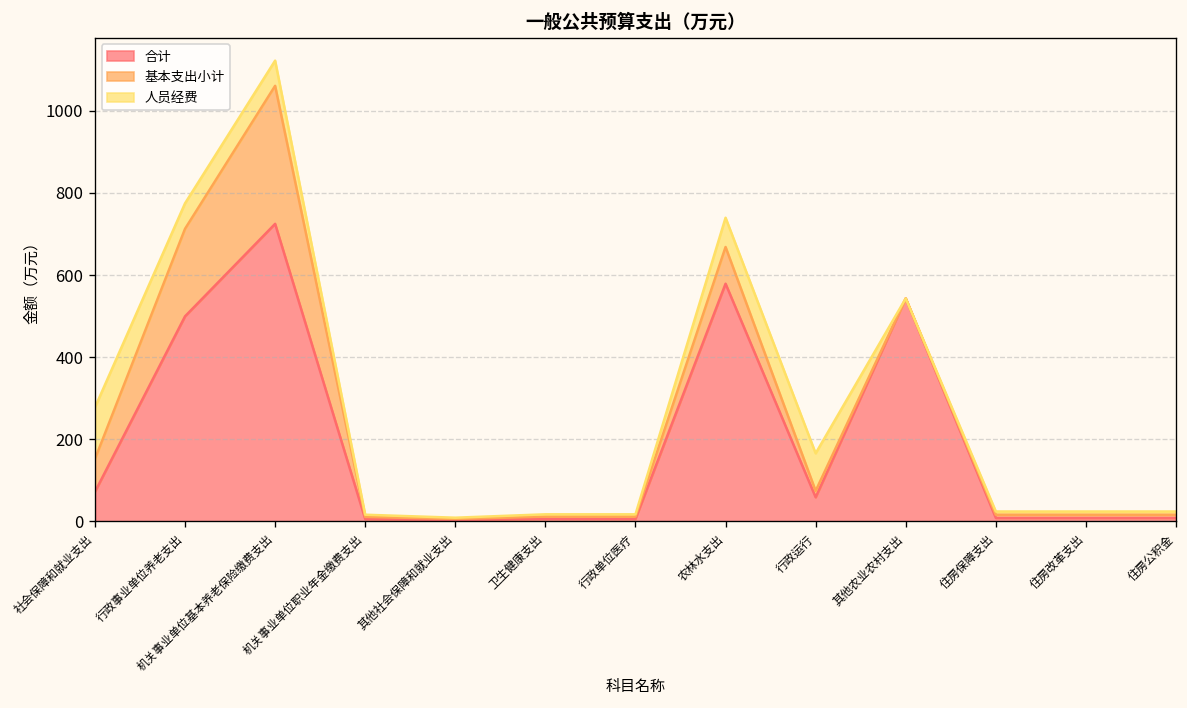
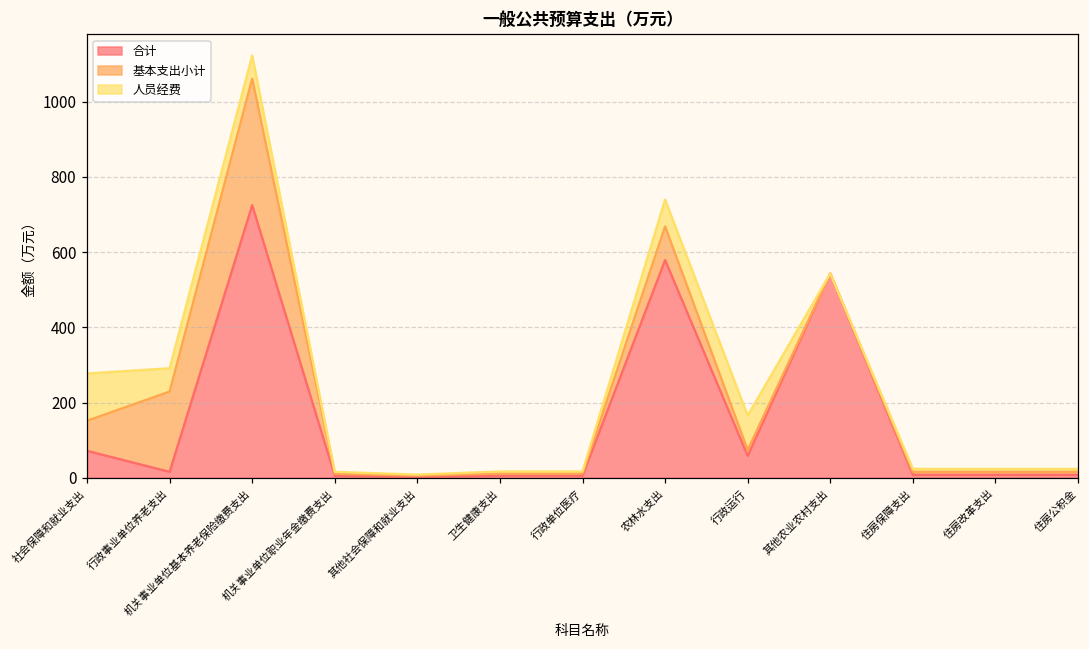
合计, 行政事业单位养老支出: 500 -> 20
